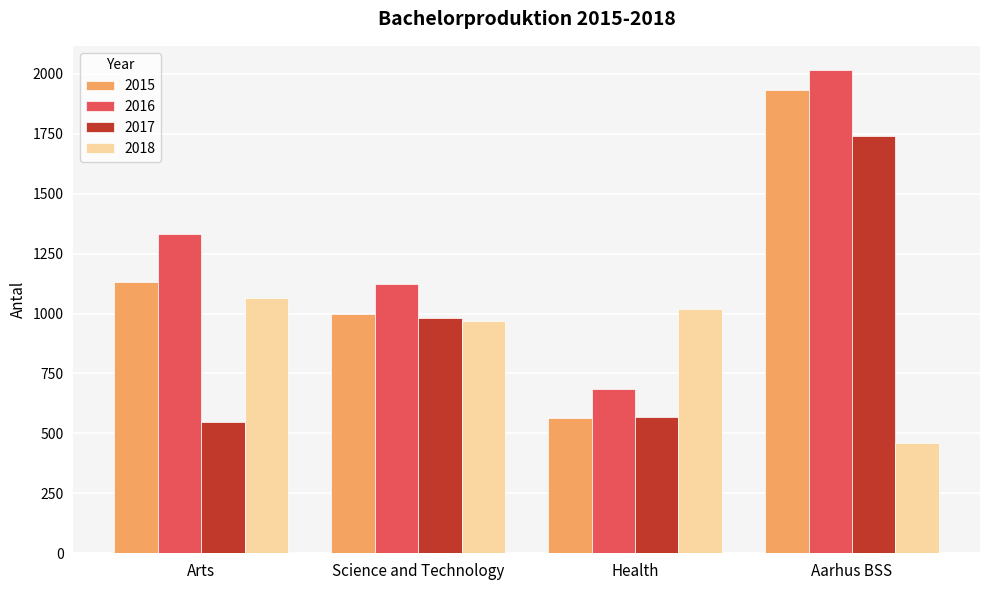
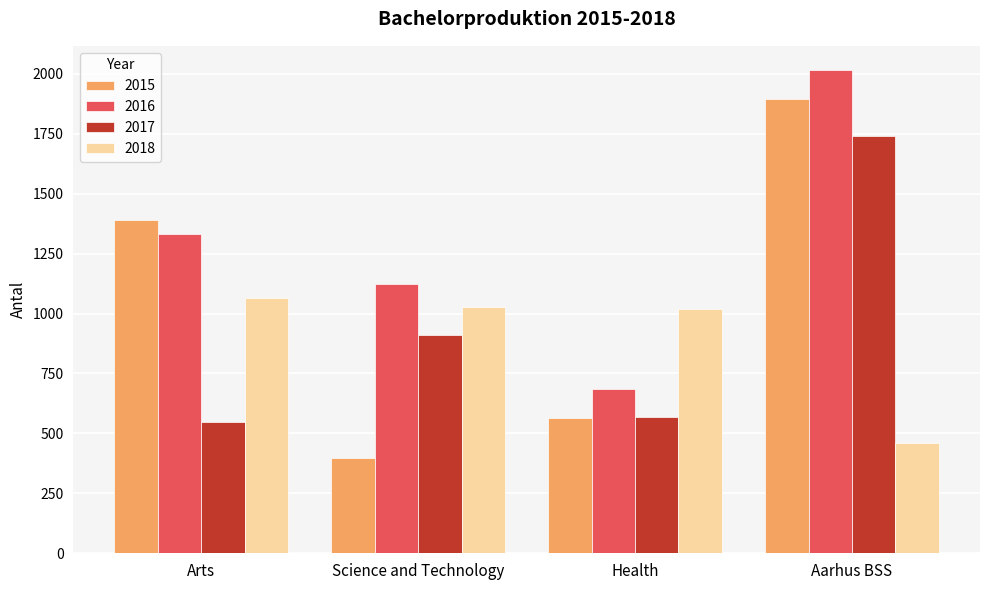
2015, Arts: 1130 -> 1390
2015, Science and Technology: 1000 -> 400
2017, Science and Technology: 980 -> 910
2018, Science and Technology: 970 -> 1030
2015, Aarhus BSS: 1930 -> 1900
